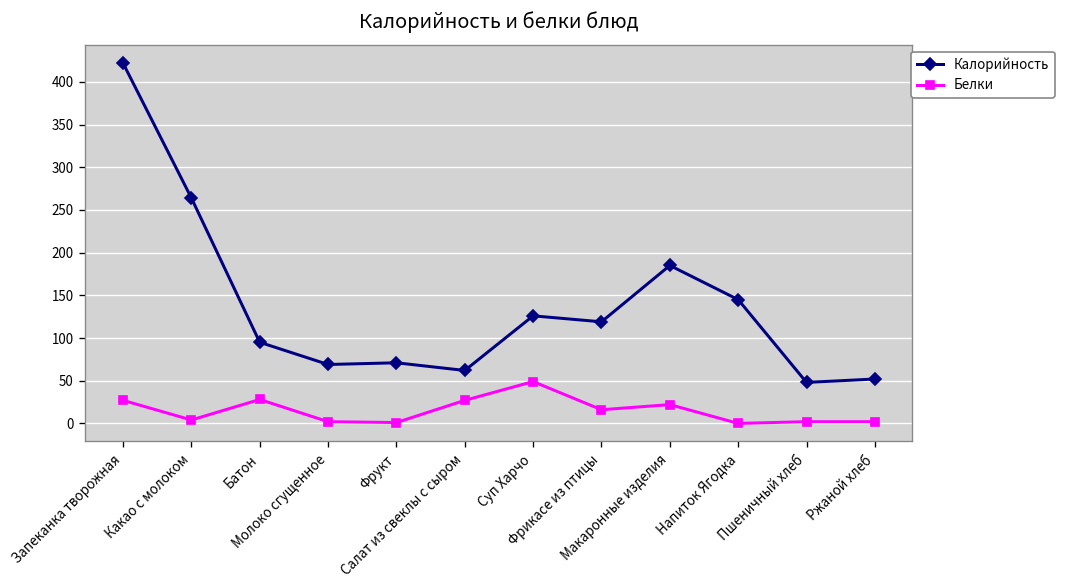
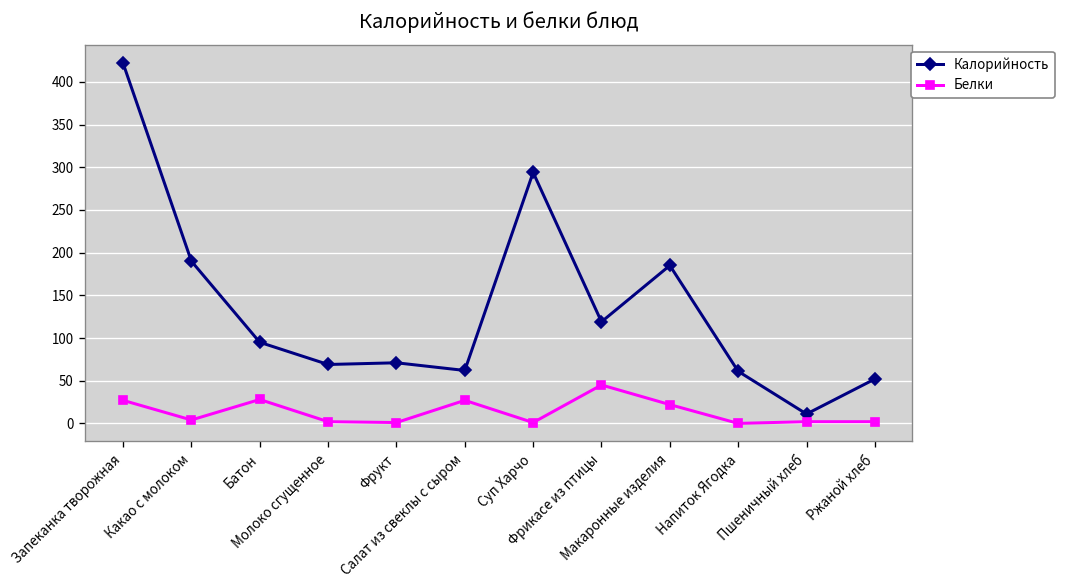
Калорийность, Какао с молоком: 260 -> 190
Калорийность, Суп Харчо: 130 -> 290
Белки, Суп Харчо: 50 -> 0
Белки, Фрикасе из птицы: 20 -> 50
Калорийность, Напиток Ягодка: 150 -> 60
Калорийность, Пшеничный хлеб: 50 -> 10
